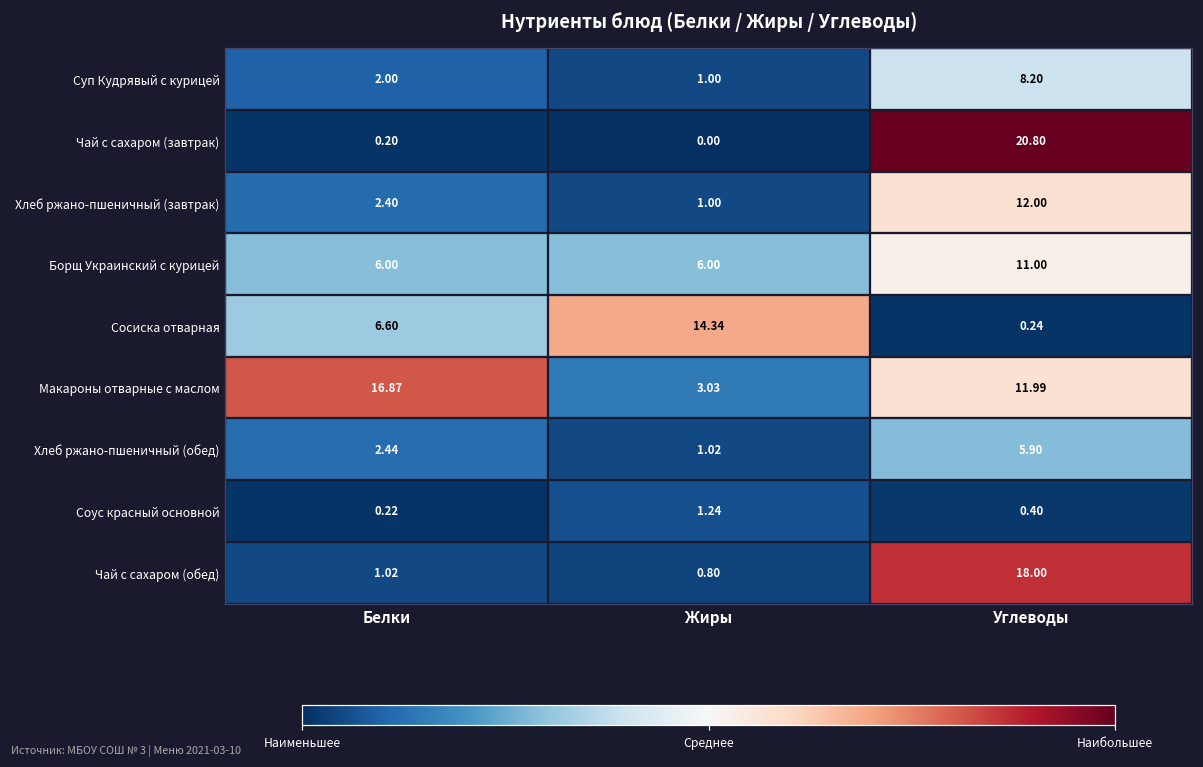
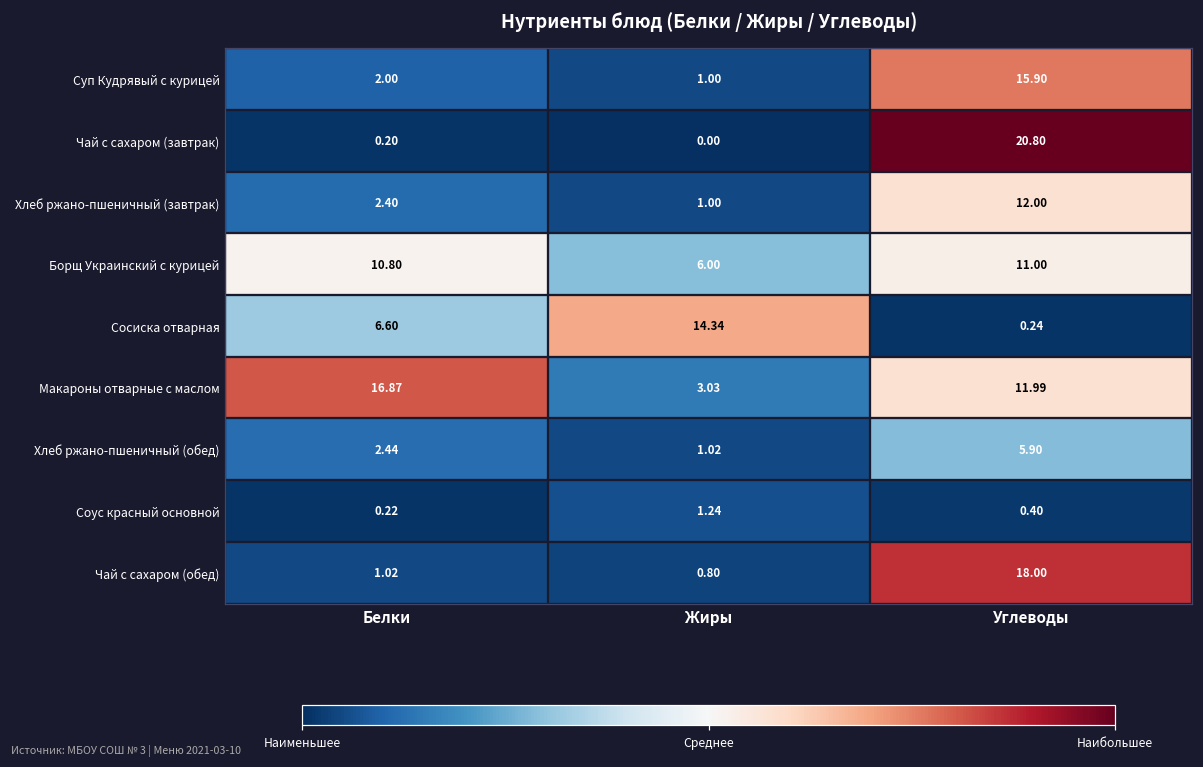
Суп Кудрявый с курицей, Углеводы: 8.20 -> 15.90
Борщ Украинский с курицей, Белки: 6.00 -> 10.80
